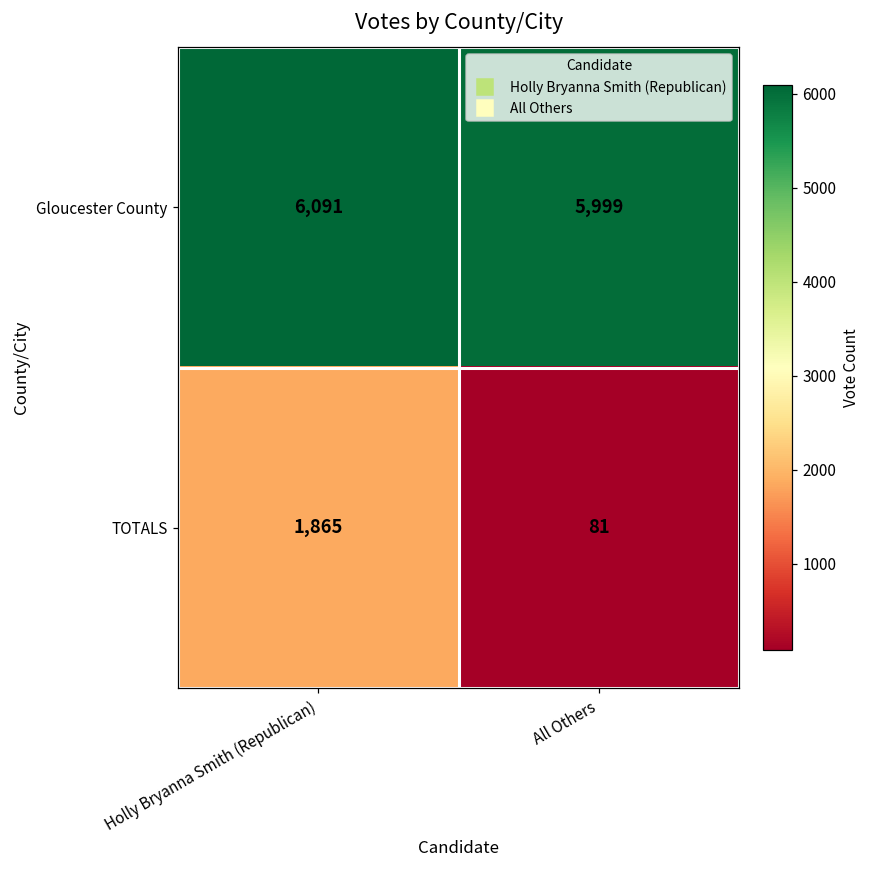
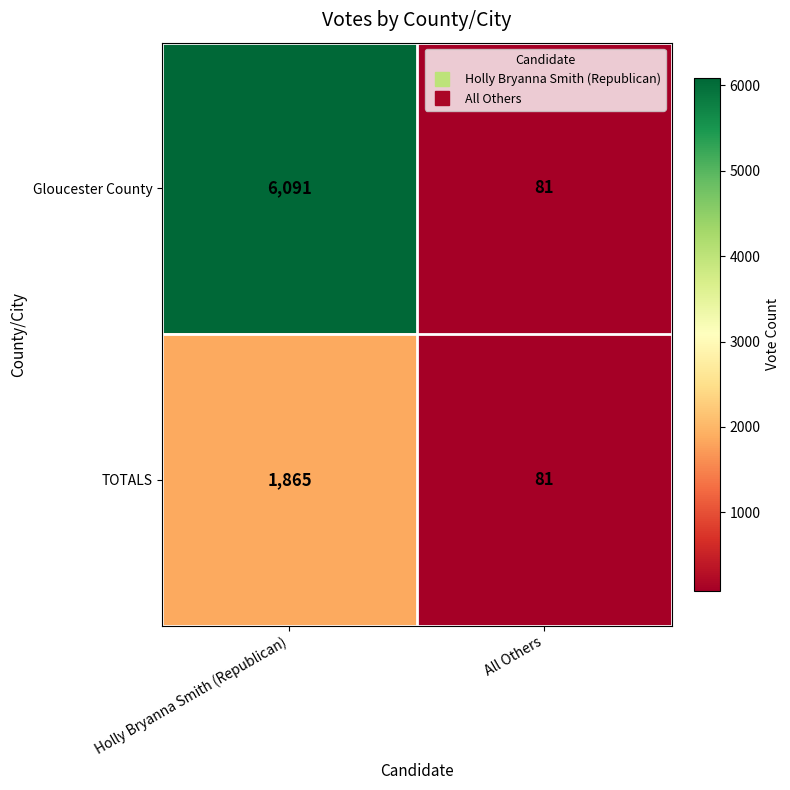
Gloucester County, All Others: 5,999 -> 81
